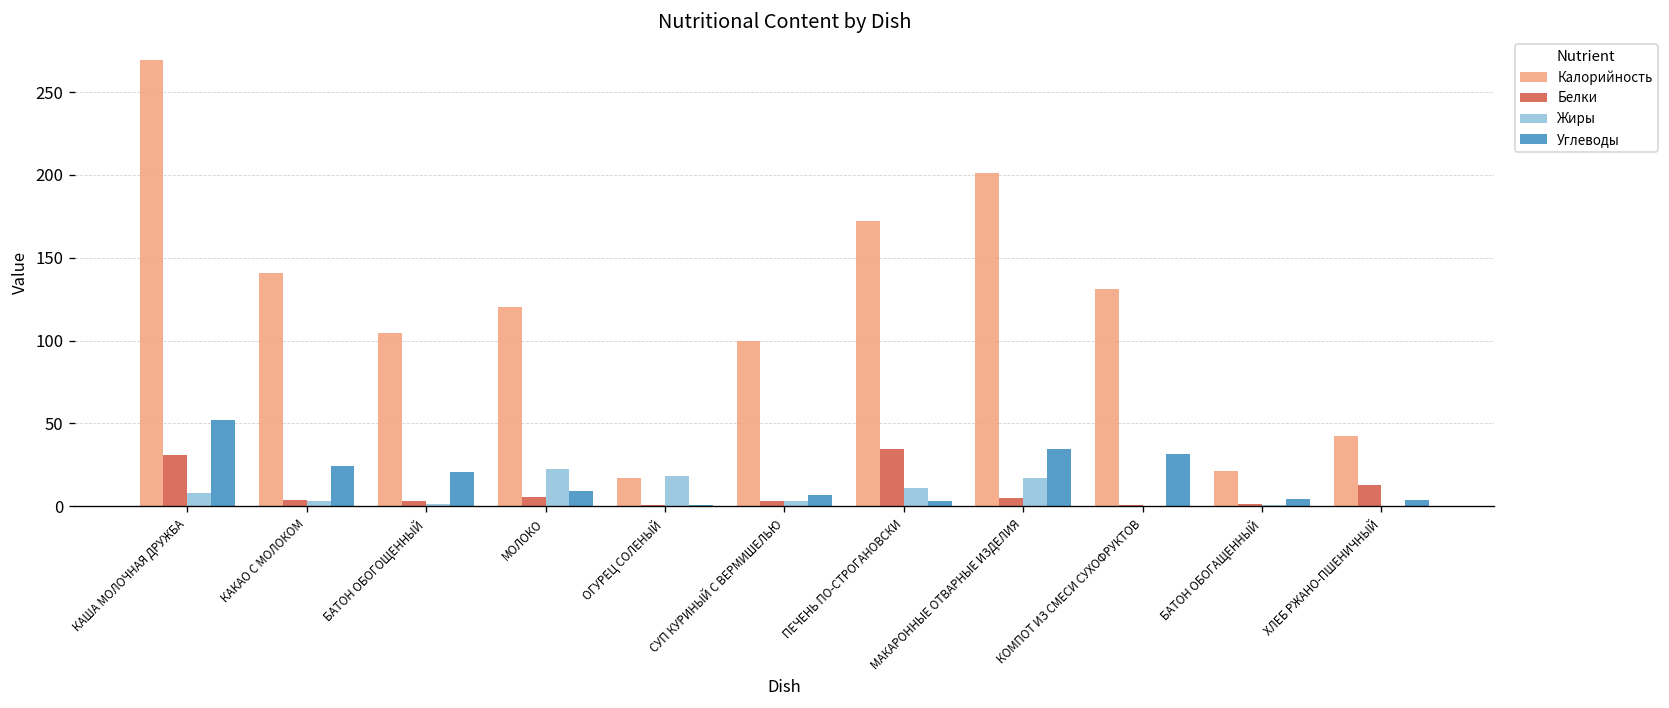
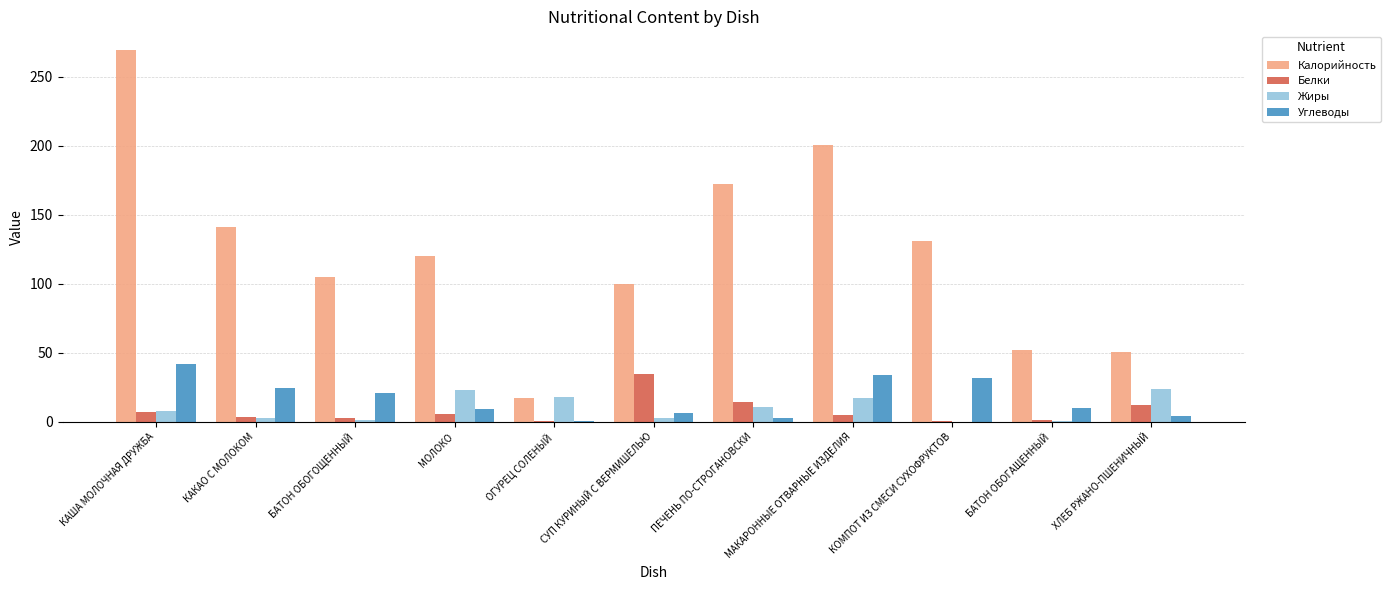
Белки, КАША МОЛОЧНАЯ ДРУЖБА: 31 -> 7
Углеводы, КАША МОЛОЧНАЯ ДРУЖБА: 52 -> 42
Белки, СУП КУРИНЫЙ С ВЕРМИШЕЛЬЮ: 3 -> 35
Белки, ПЕЧЕНЬ ПО-СТРОГАНОВСКИ: 35 -> 14
Калорийность, БАТОН ОБОГАЩЕННЫЙ: 21 -> 52
Углеводы, БАТОН ОБОГАЩЕННЫЙ: 4 -> 10
Калорийность, ХЛЕБ РЖАНО-ПШЕНИЧНЫЙ: 43 -> 51
Жиры, ХЛЕБ РЖАНО-ПШЕНИЧНЫЙ: 0 -> 24
